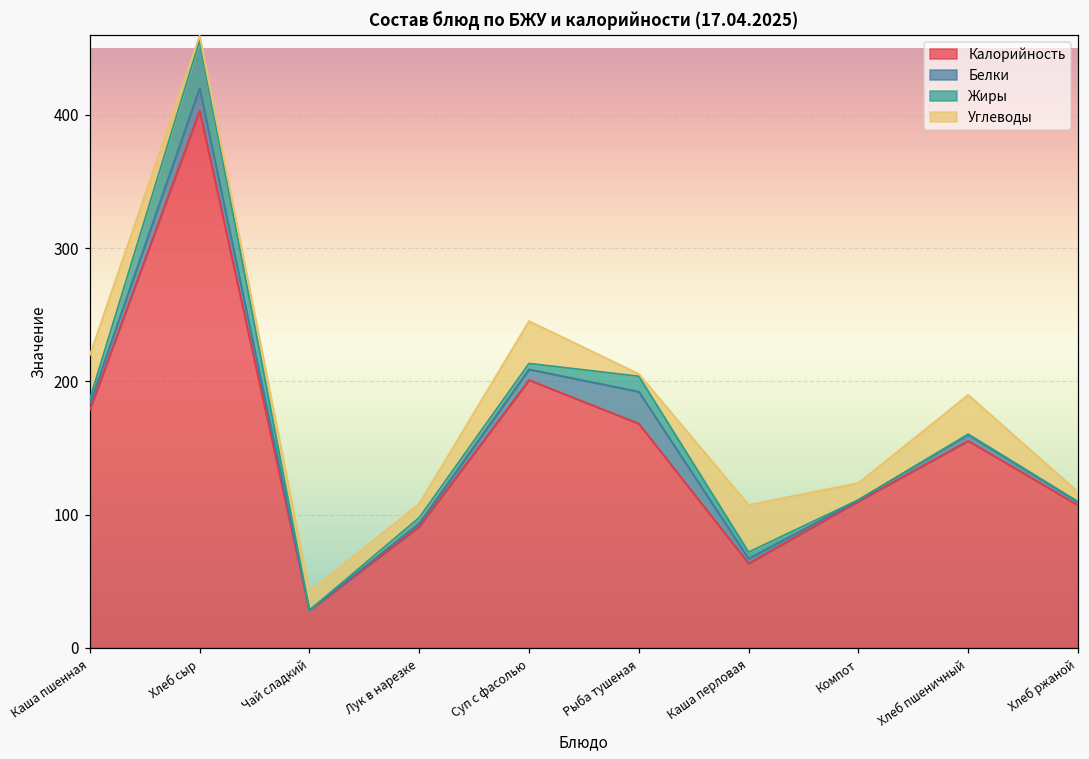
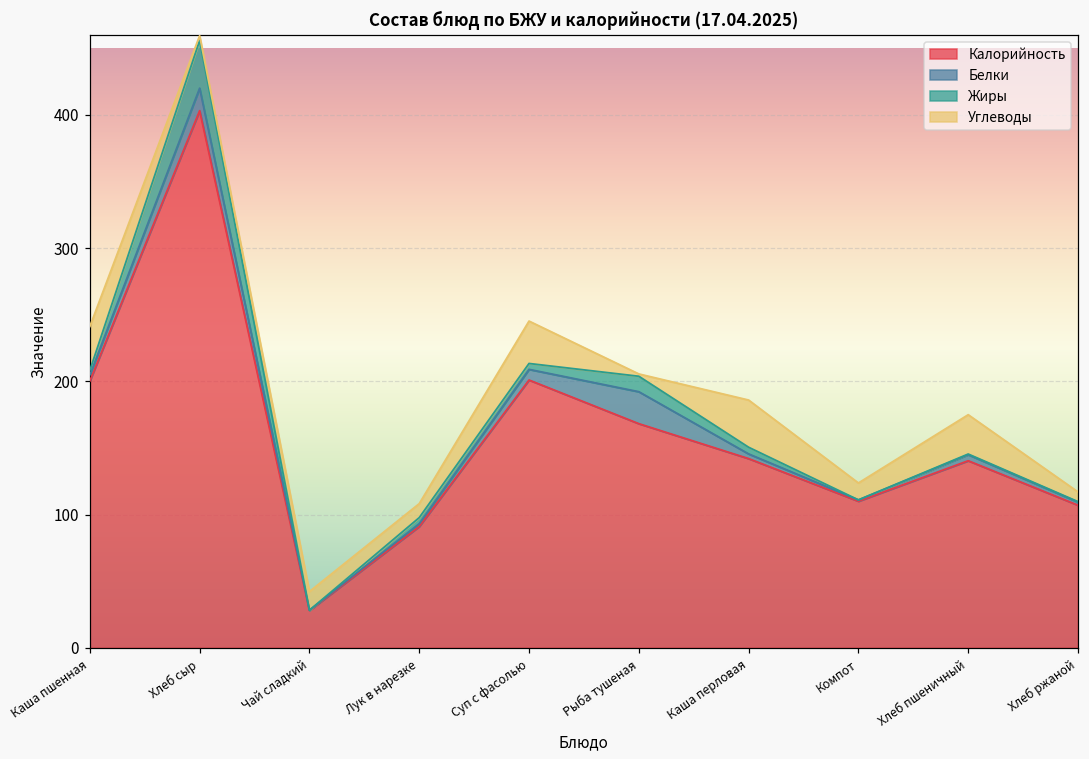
Калорийность, Каша пшенная: 179 -> 200
Калорийность, Каша перловая: 63 -> 142
Калорийность, Хлеб пшеничный: 155 -> 140
